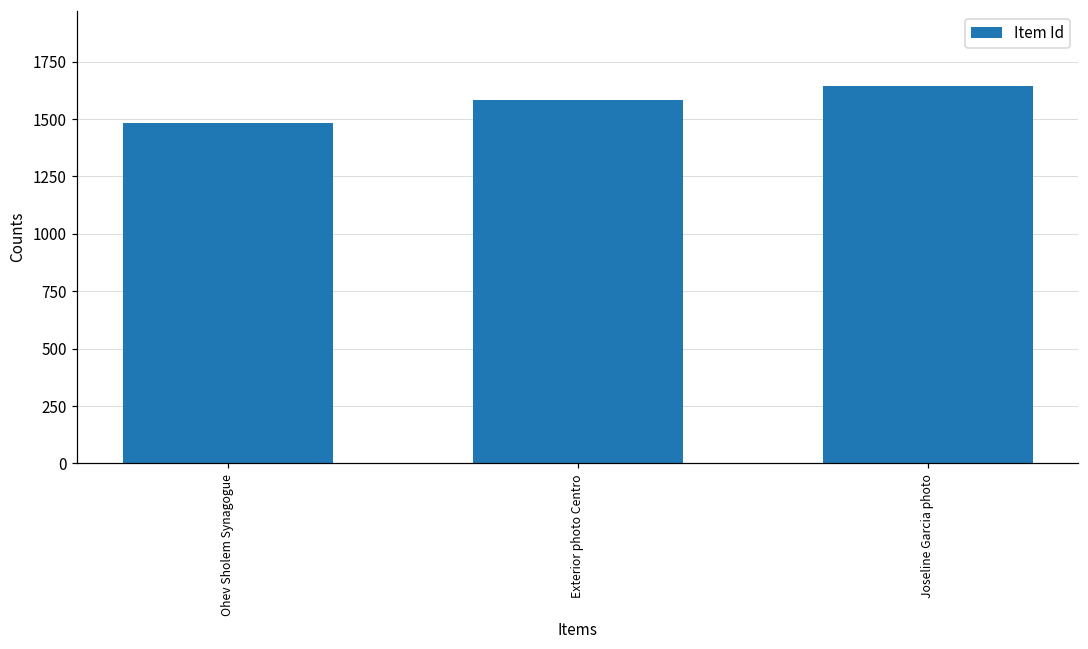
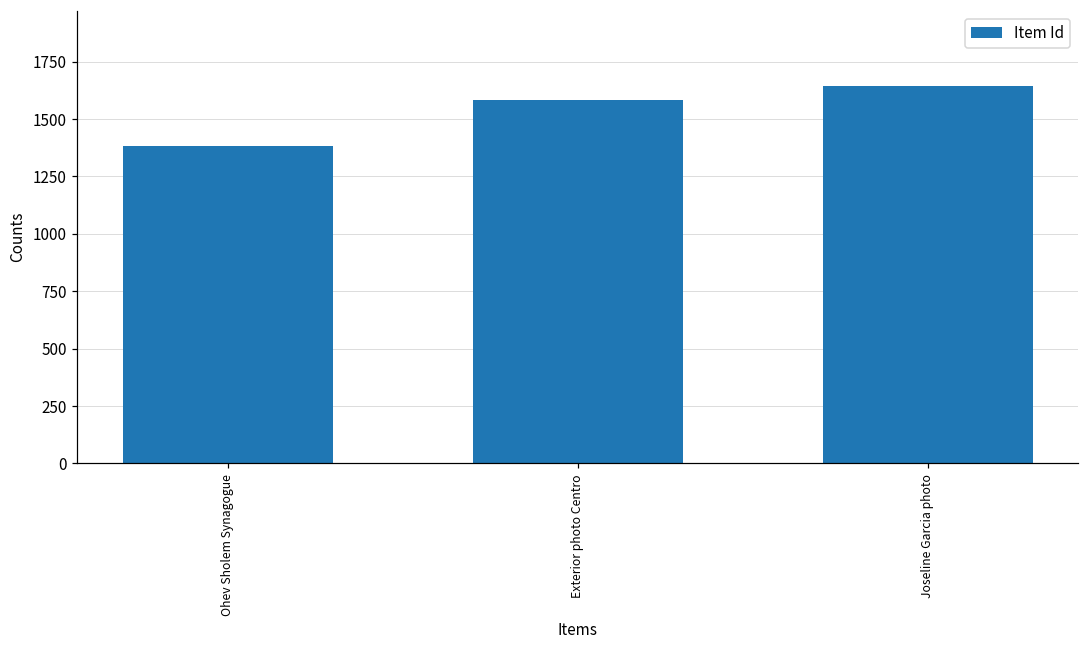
Ohev Sholem Synagogue: 1480 -> 1380
